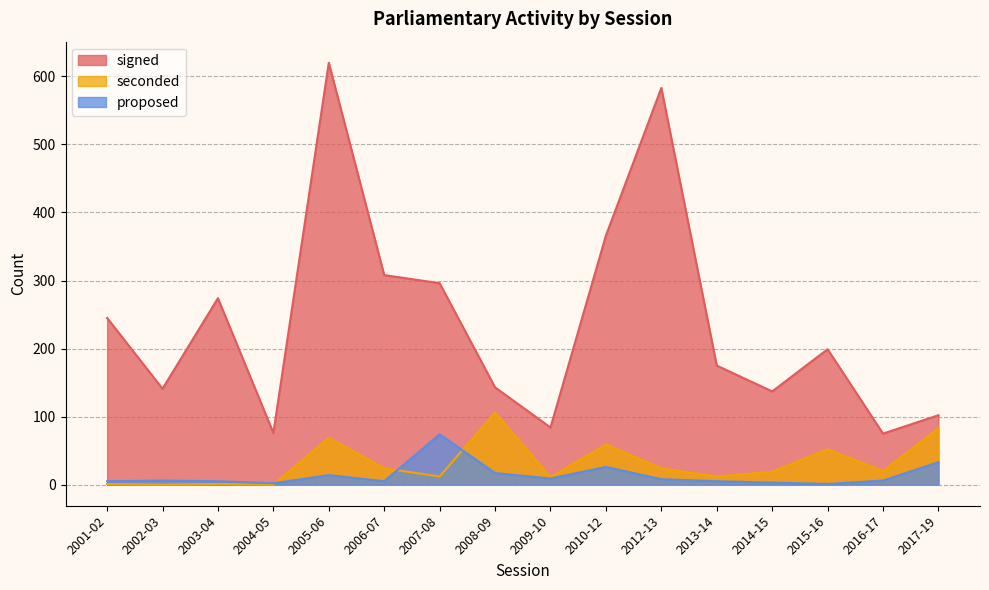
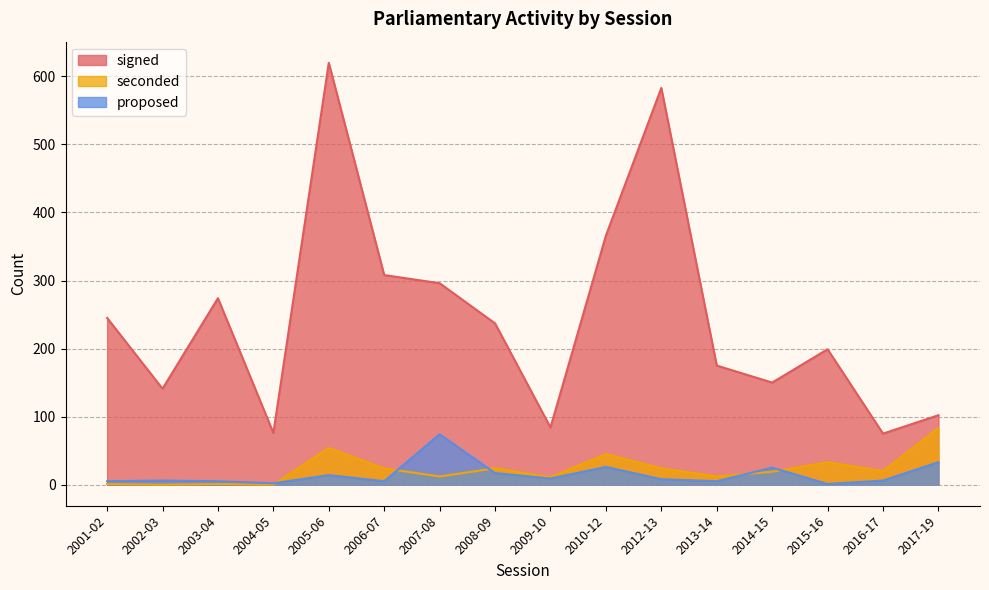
seconded, 2005-06: 70 -> 50
signed, 2008-09: 140 -> 240
seconded, 2008-09: 110 -> 20
seconded, 2010-12: 60 -> 50
signed, 2014-15: 140 -> 150
proposed, 2014-15: 0 -> 30
seconded, 2015-16: 50 -> 30
